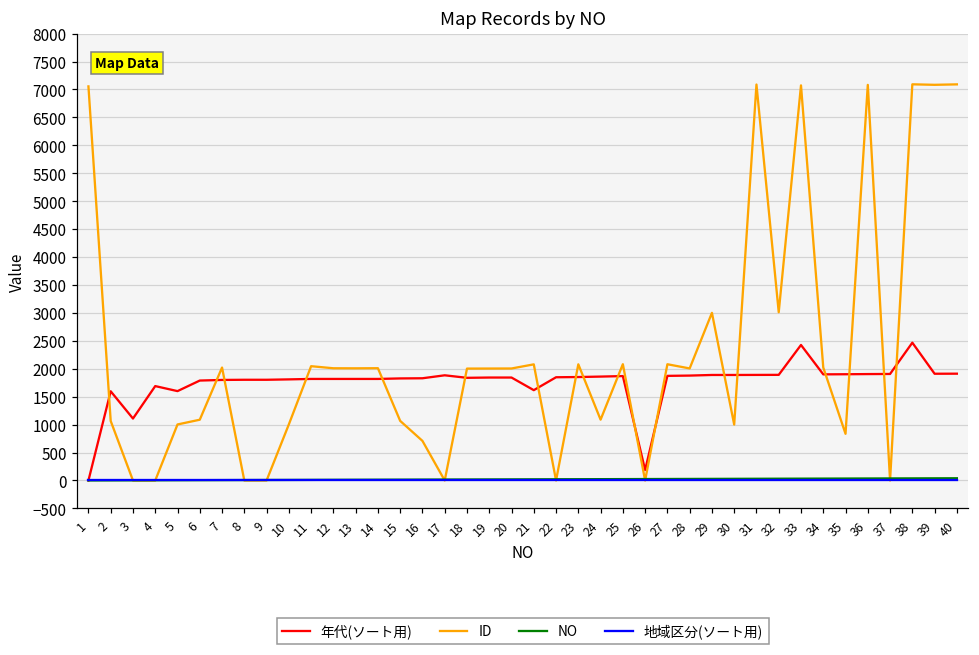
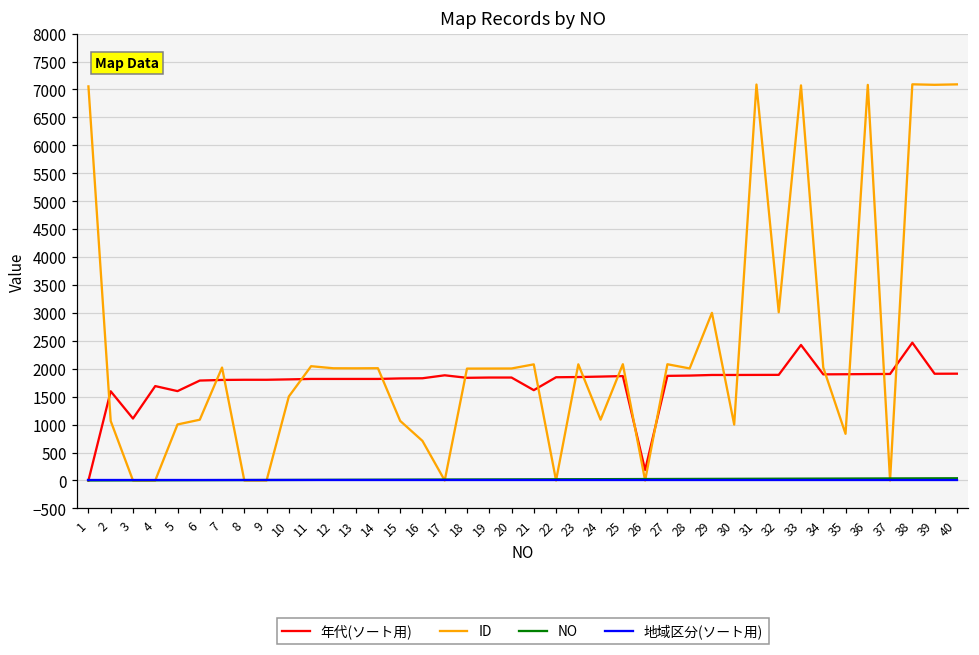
ID, 10: 1000 -> 1500
